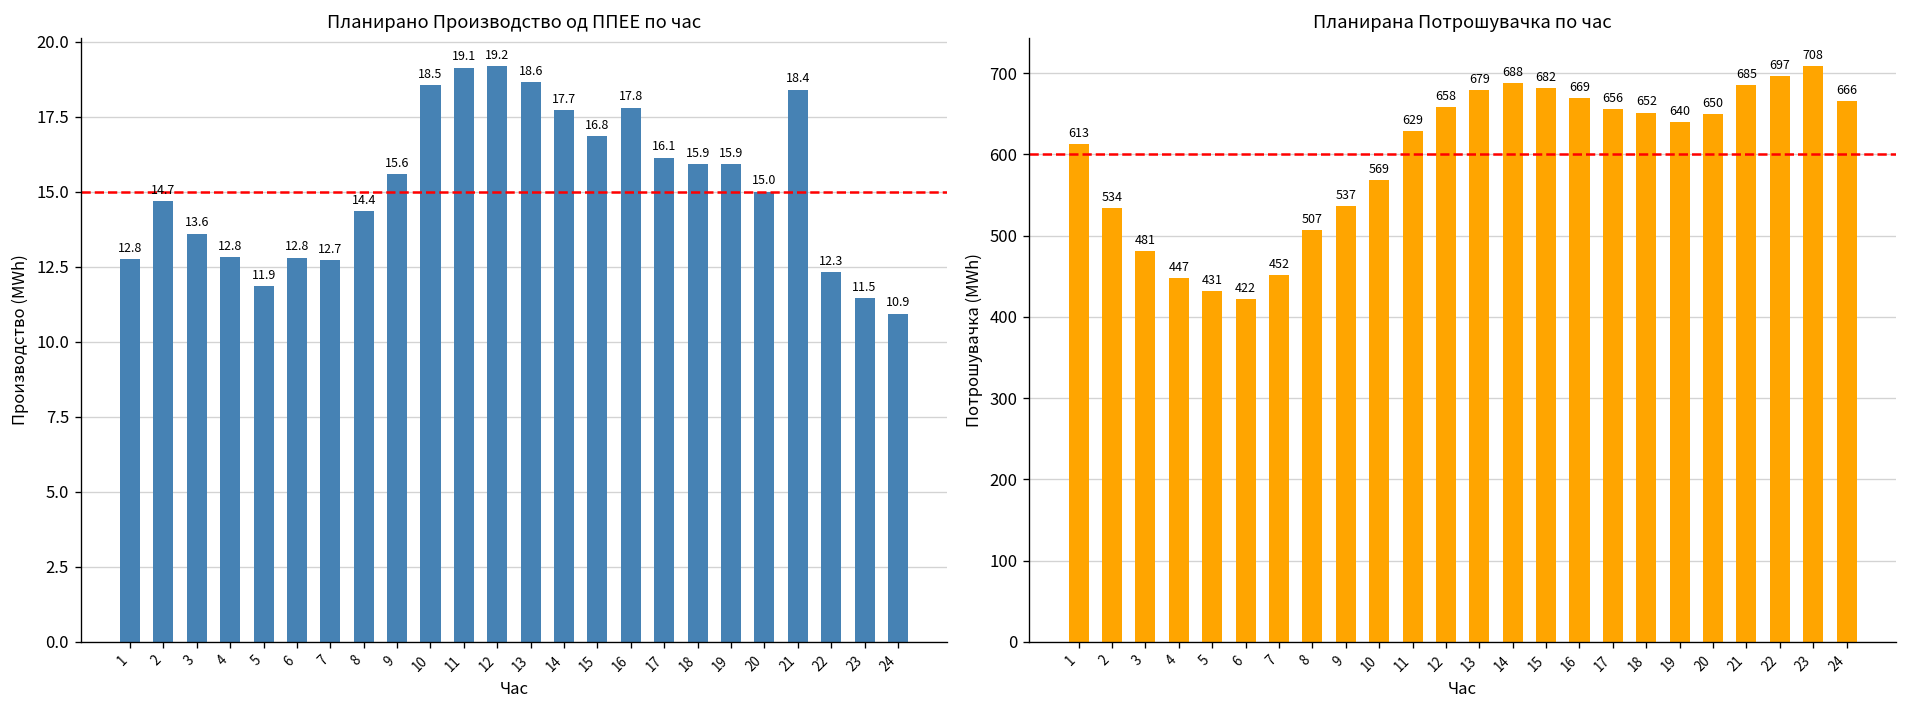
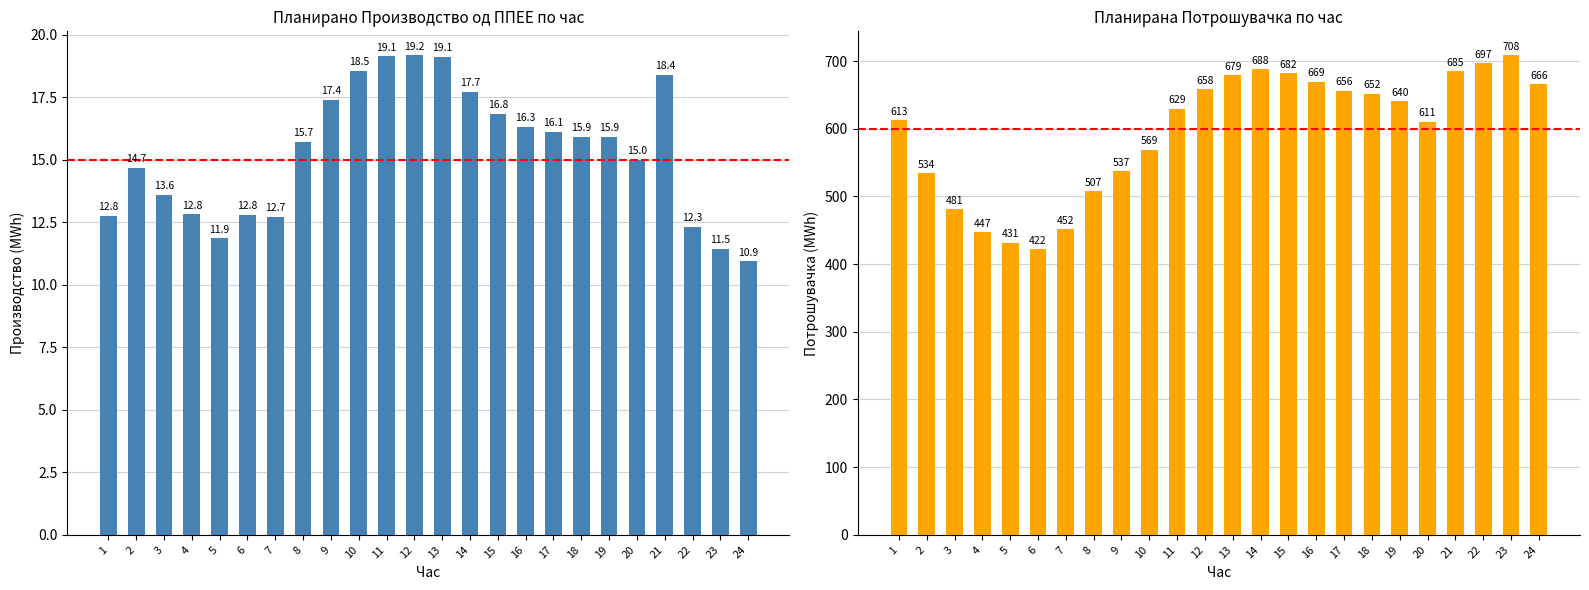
Планирано Производство од ППЕЕ по час, 8: 14.4 -> 15.7
Планирано Производство од ППЕЕ по час, 9: 15.6 -> 17.4
Планирано Производство од ППЕЕ по час, 13: 18.6 -> 19.1
Планирано Производство од ППЕЕ по час, 16: 17.8 -> 16.3
Планирана Потрошувачка по час, 20: 650 -> 611
